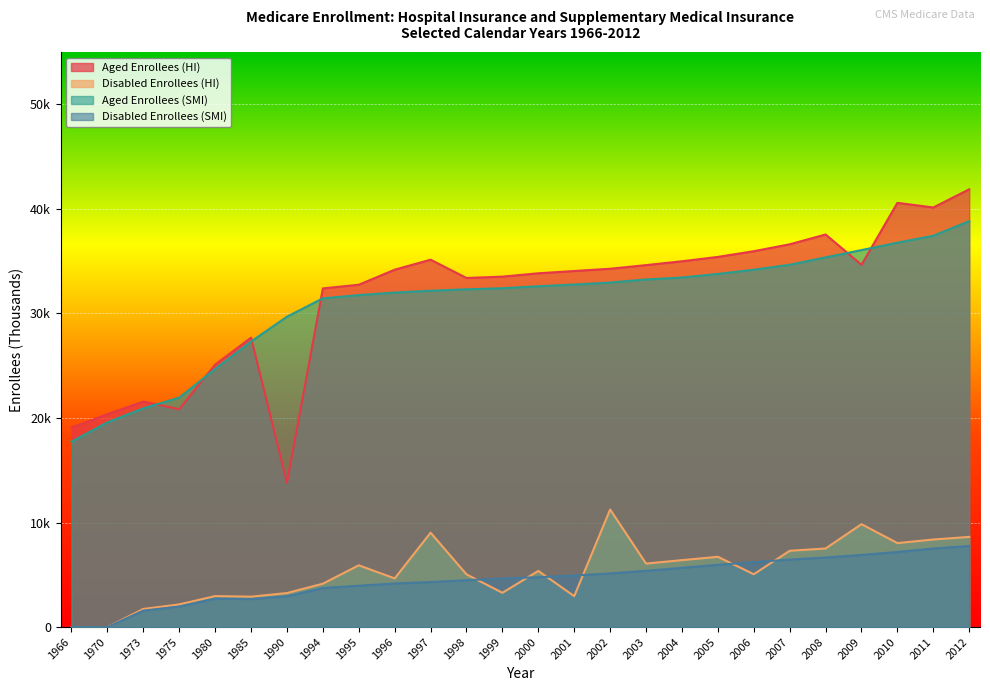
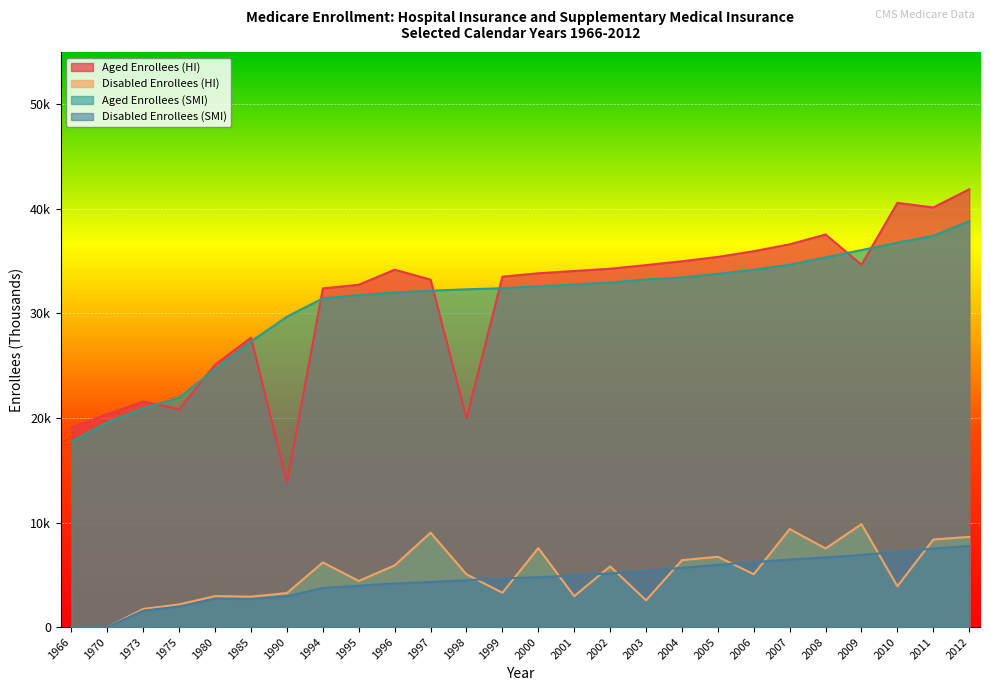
Disabled Enrollees (HI), 1994: 4100 -> 6200
Disabled Enrollees (HI), 1995: 5900 -> 4400
Disabled Enrollees (HI), 1996: 4700 -> 5900
Aged Enrollees (HI), 1997: 35100 -> 33200
Aged Enrollees (HI), 1998: 33400 -> 20000
Disabled Enrollees (HI), 2000: 5400 -> 7600
Disabled Enrollees (HI), 2002: 11200 -> 5800
Disabled Enrollees (HI), 2003: 6100 -> 2600
Disabled Enrollees (HI), 2007: 7300 -> 9400
Disabled Enrollees (HI), 2010: 8000 -> 3900
